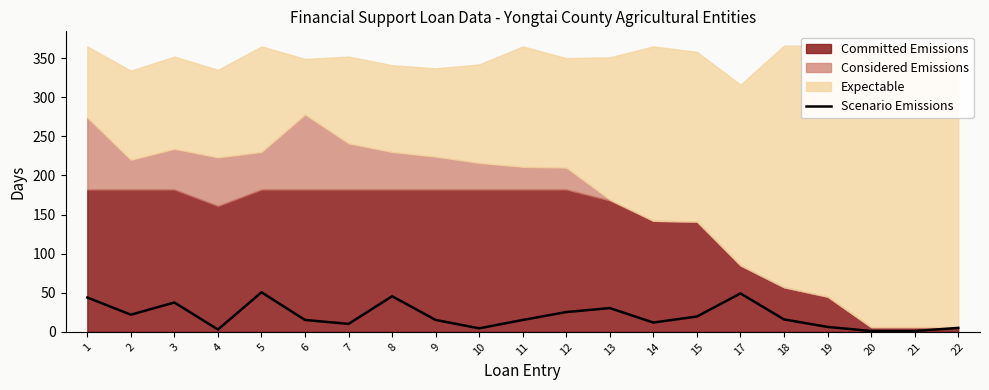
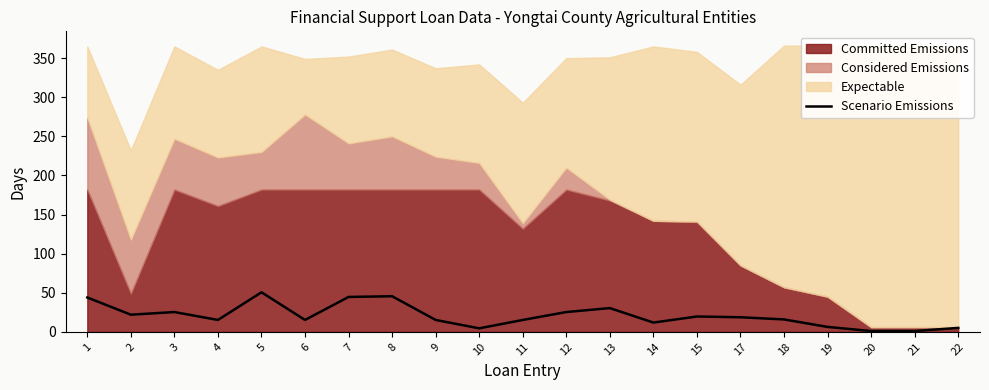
Committed Emissions, 2: 180 -> 50
Considered Emissions, 2: 40 -> 70
Scenario Emissions, 3: 40 -> 30
Considered Emissions, 3: 50 -> 70
Scenario Emissions, 4: 0 -> 20
Scenario Emissions, 7: 10 -> 40
Considered Emissions, 8: 50 -> 70
Committed Emissions, 11: 180 -> 130
Considered Emissions, 11: 30 -> 10
Scenario Emissions, 17: 50 -> 20
